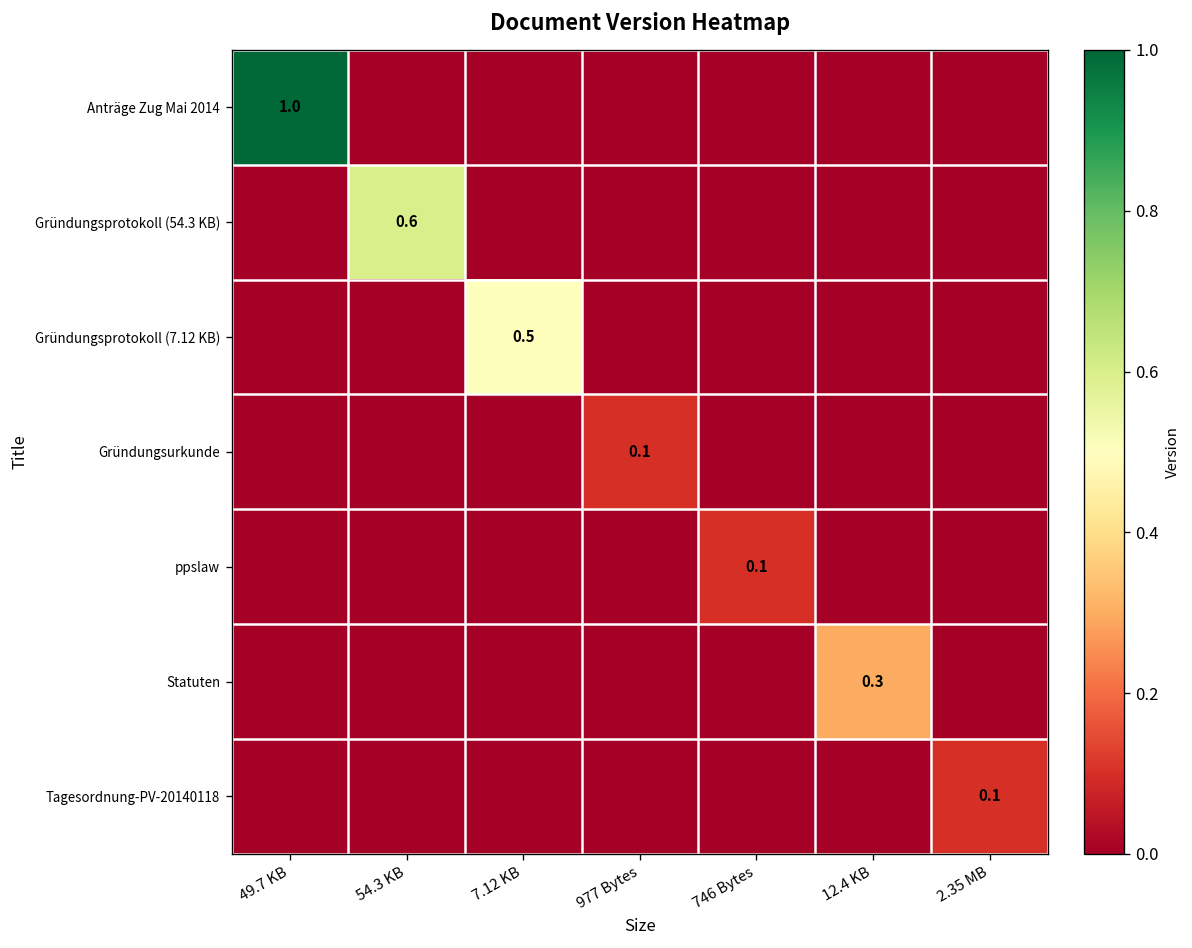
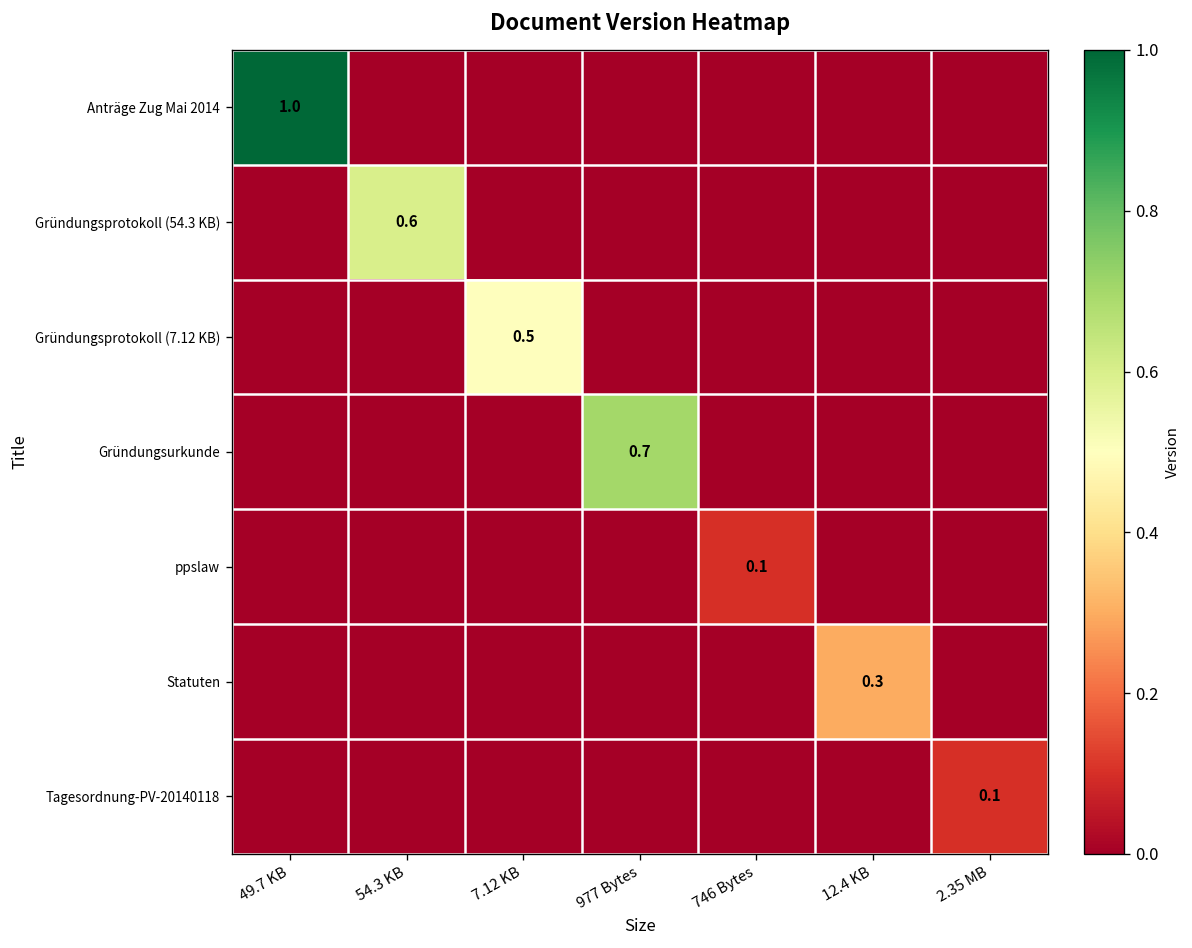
Gründungsurkunde, 977 Bytes: 0.1 -> 0.7
